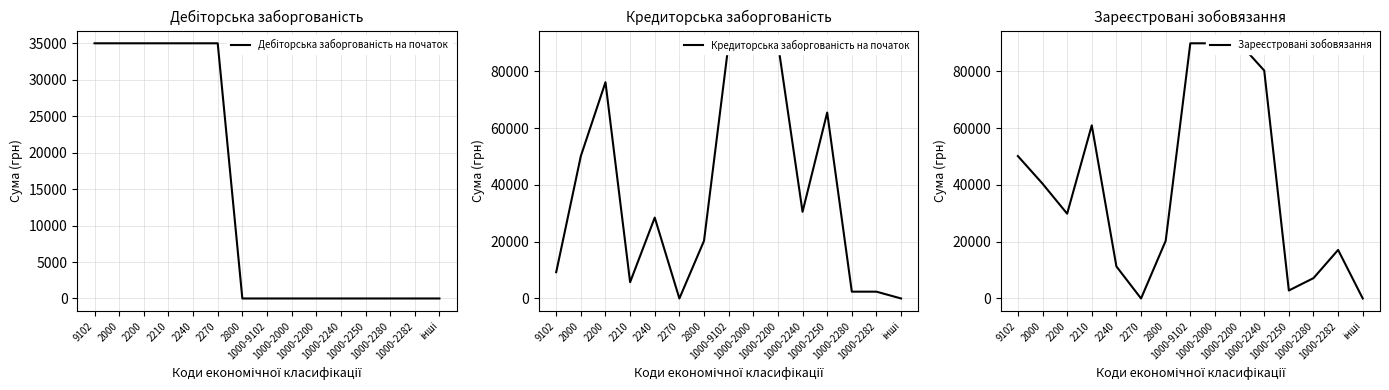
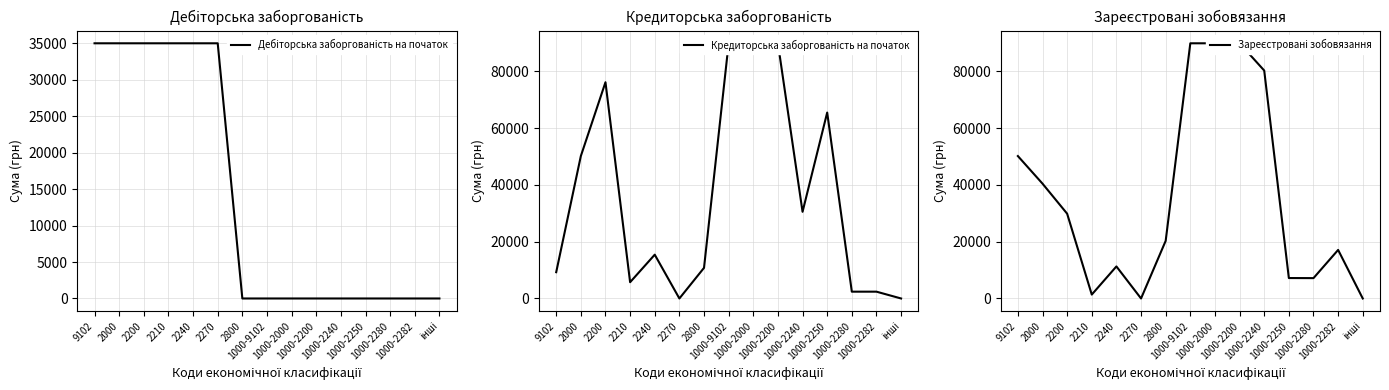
Кредиторська заборгованість, 2240: 29000 -> 15000
Кредиторська заборгованість, 2800: 20000 -> 11000
Зареєстровані зобовязання, 2210: 61000 -> 1000
Зареєстровані зобовязання, 1000-2250: 3000 -> 7000
